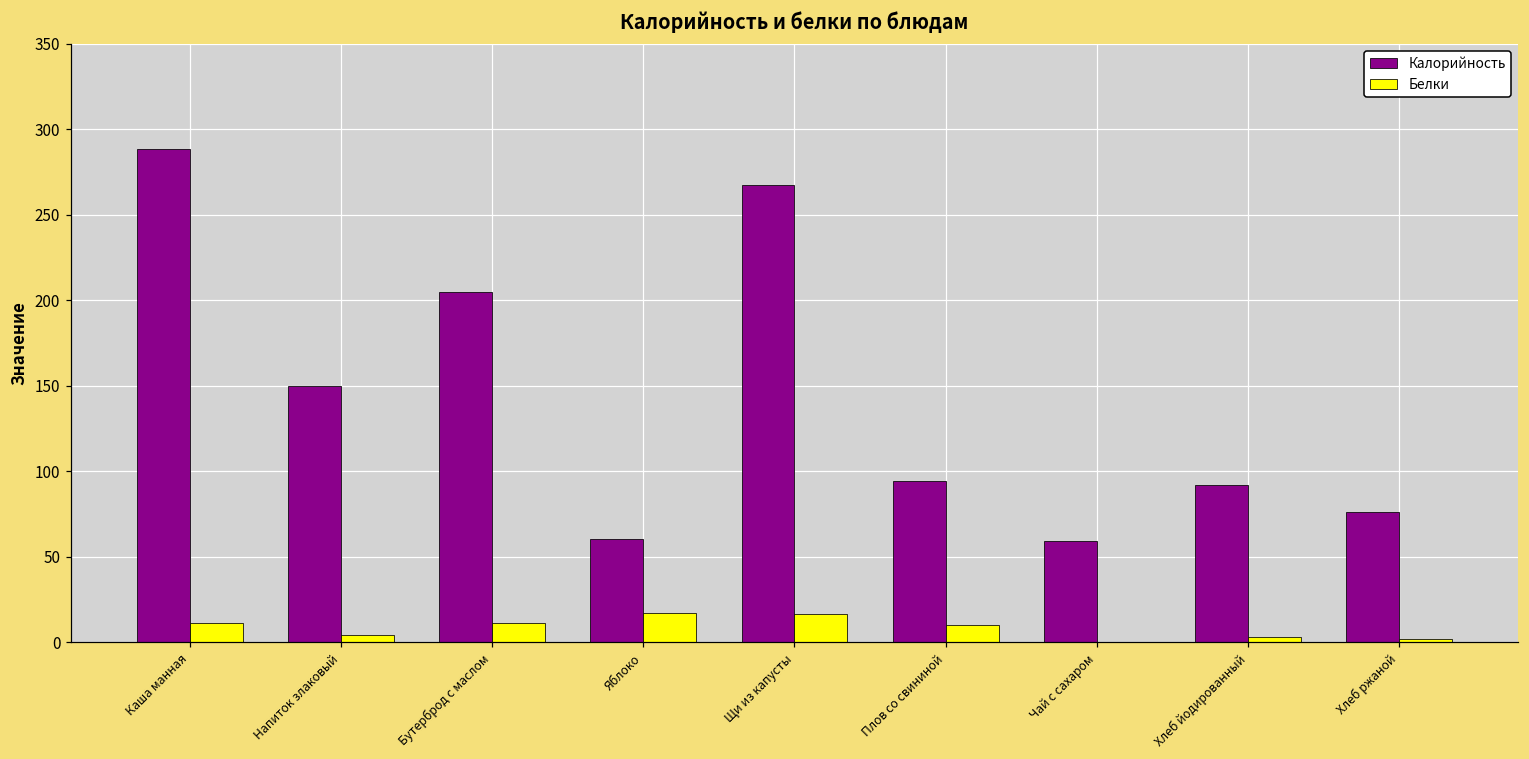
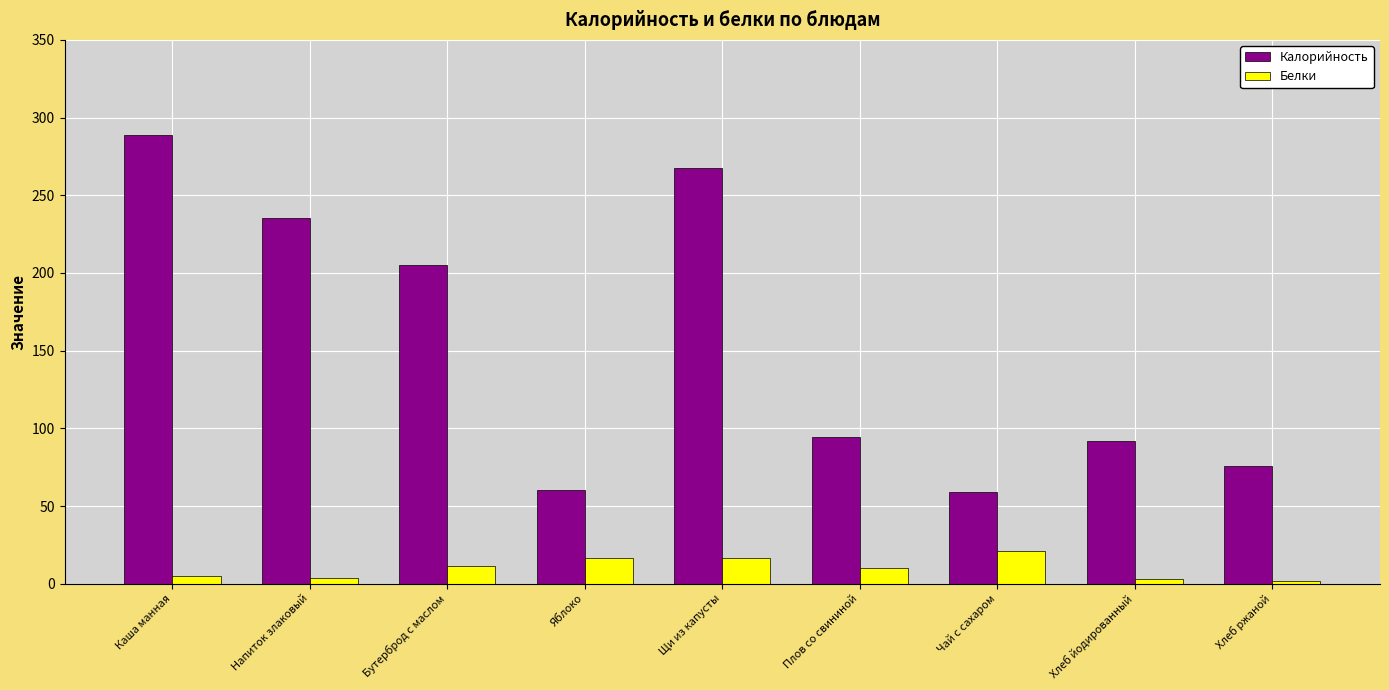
Белки, Каша манная: 11 -> 5
Калорийность, Напиток злаковый: 150 -> 235
Белки, Чай с сахаром: 0 -> 21
